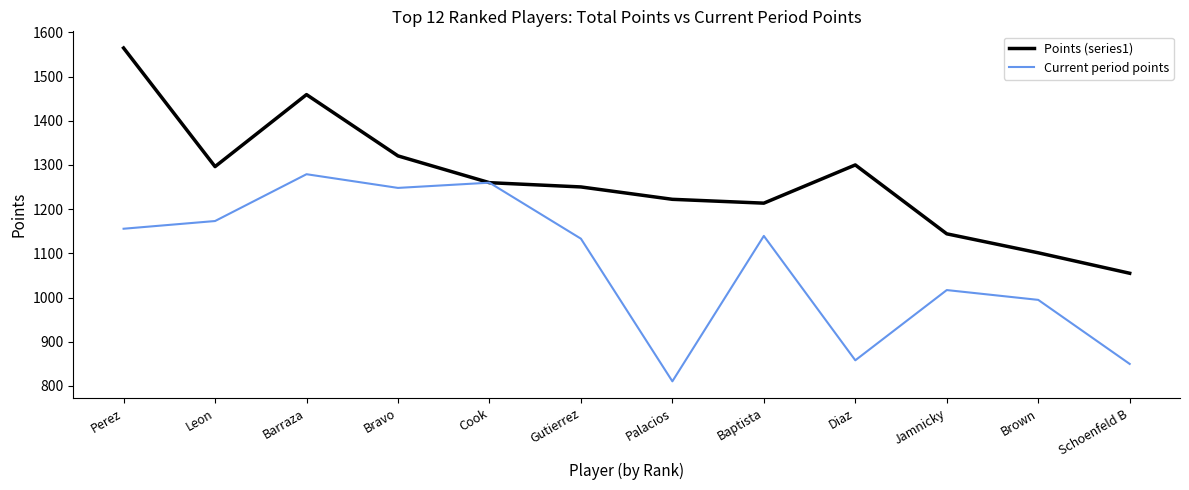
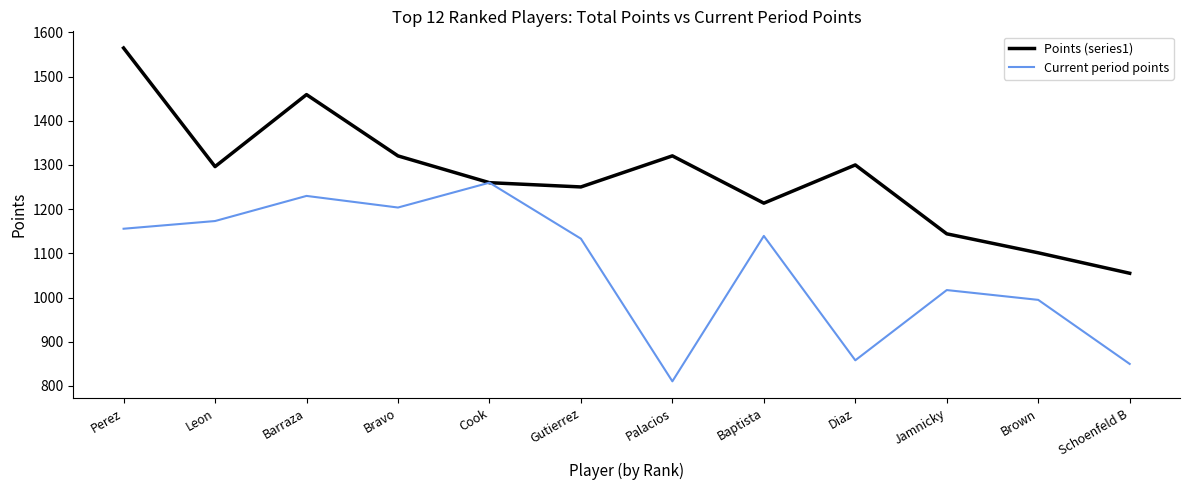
Current period points, Barraza: 1280 -> 1230
Current period points, Bravo: 1250 -> 1200
Points (series1), Palacios: 1220 -> 1320
